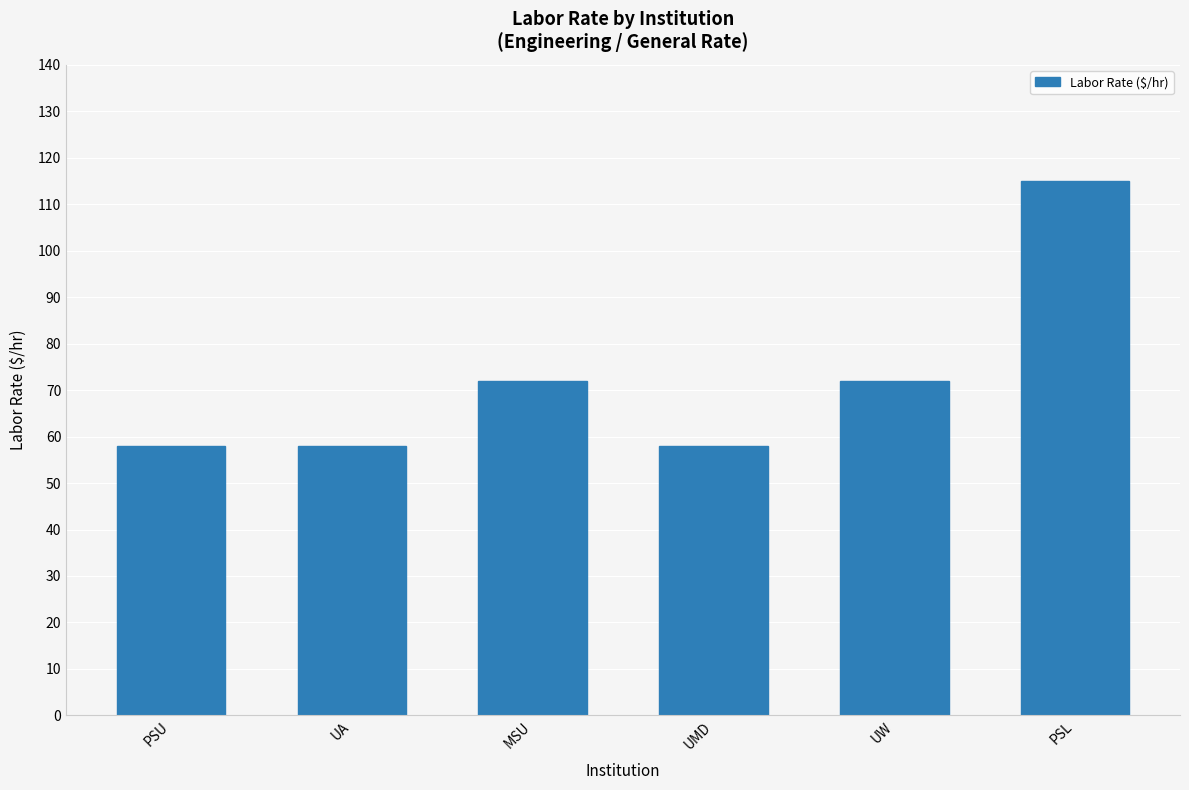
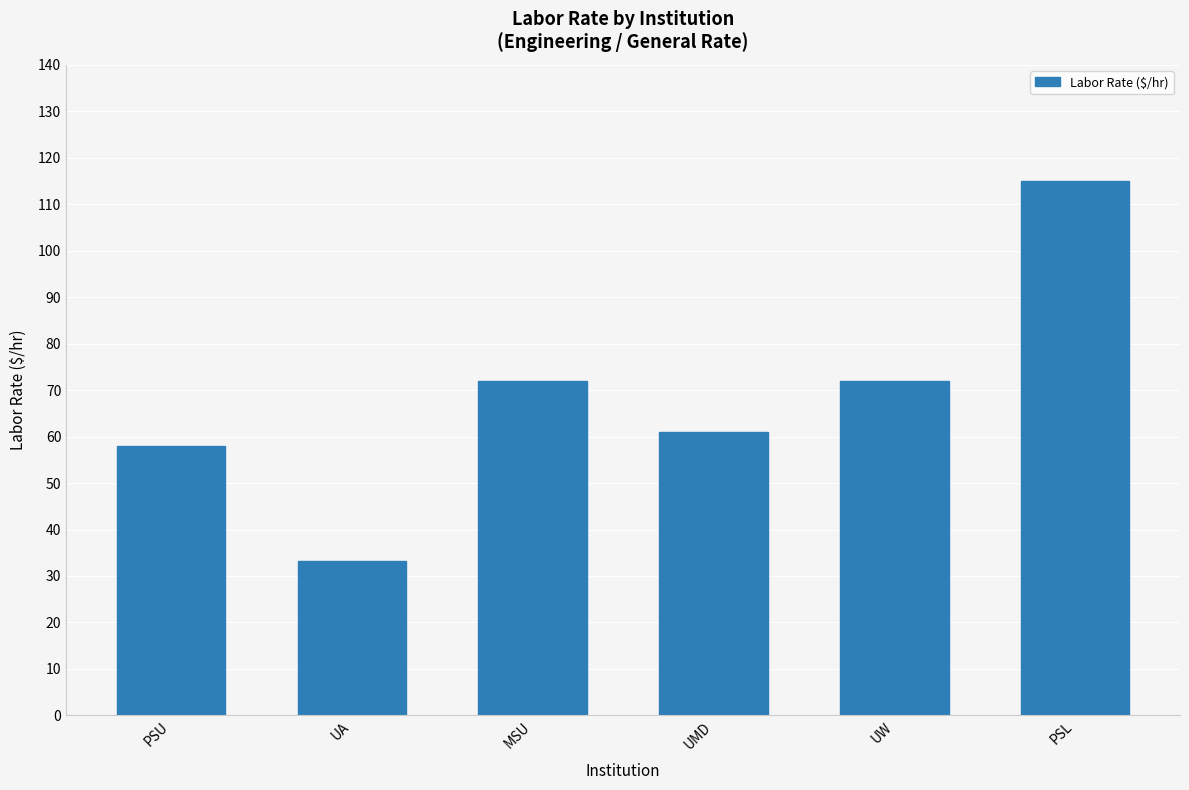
UA: 58 -> 33
UMD: 58 -> 61
